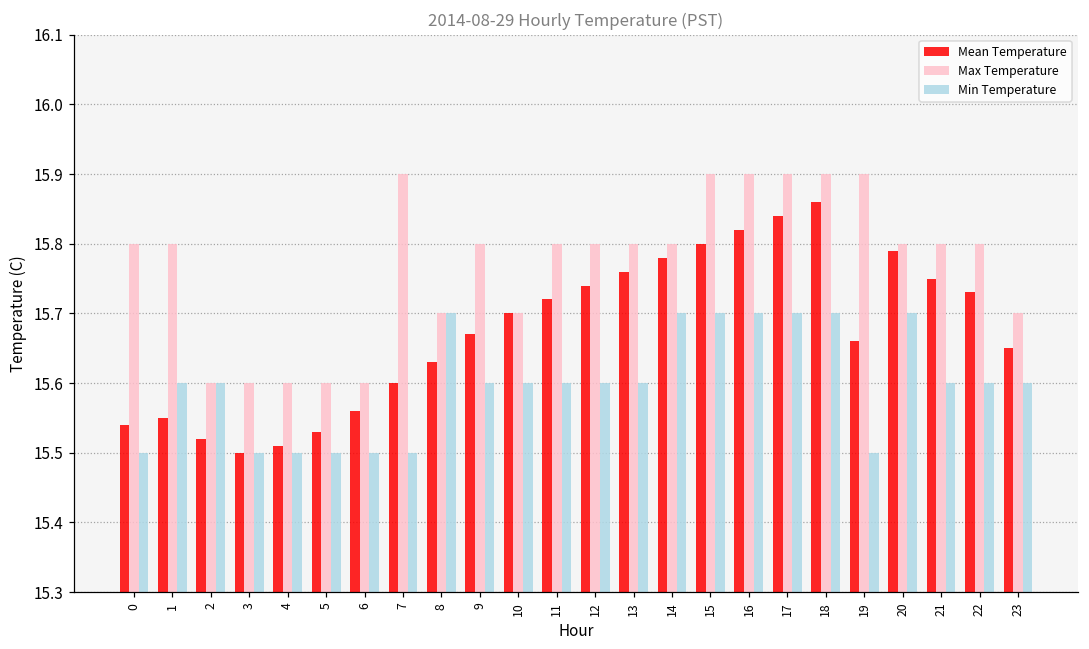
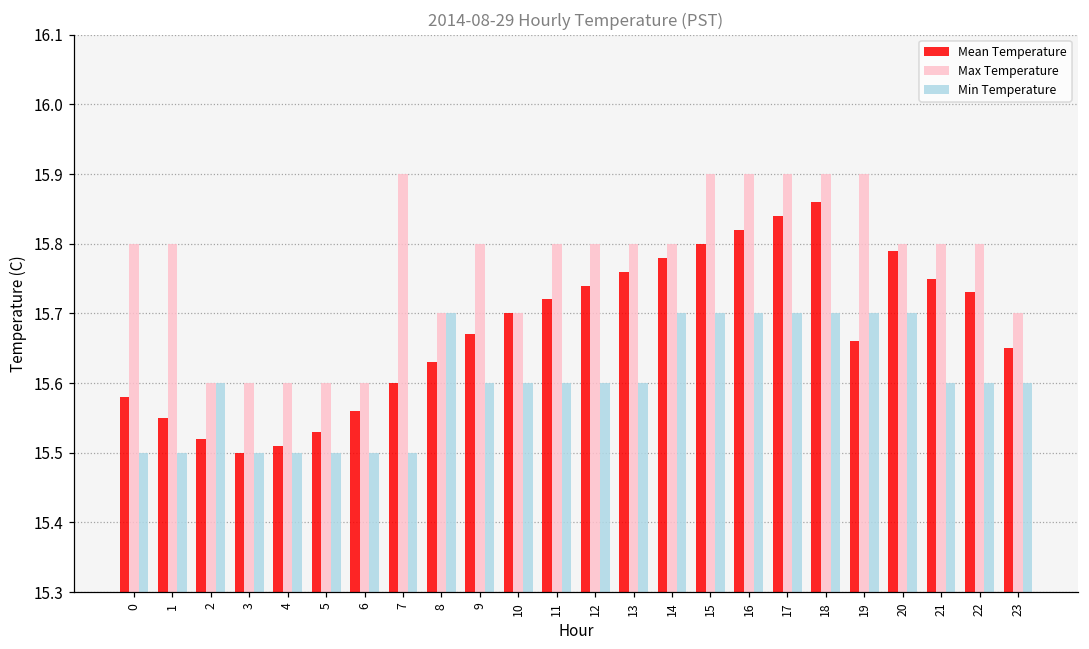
Mean Temperature, 0: 15.54 -> 15.58
Min Temperature, 1: 15.6 -> 15.5
Min Temperature, 19: 15.5 -> 15.7
